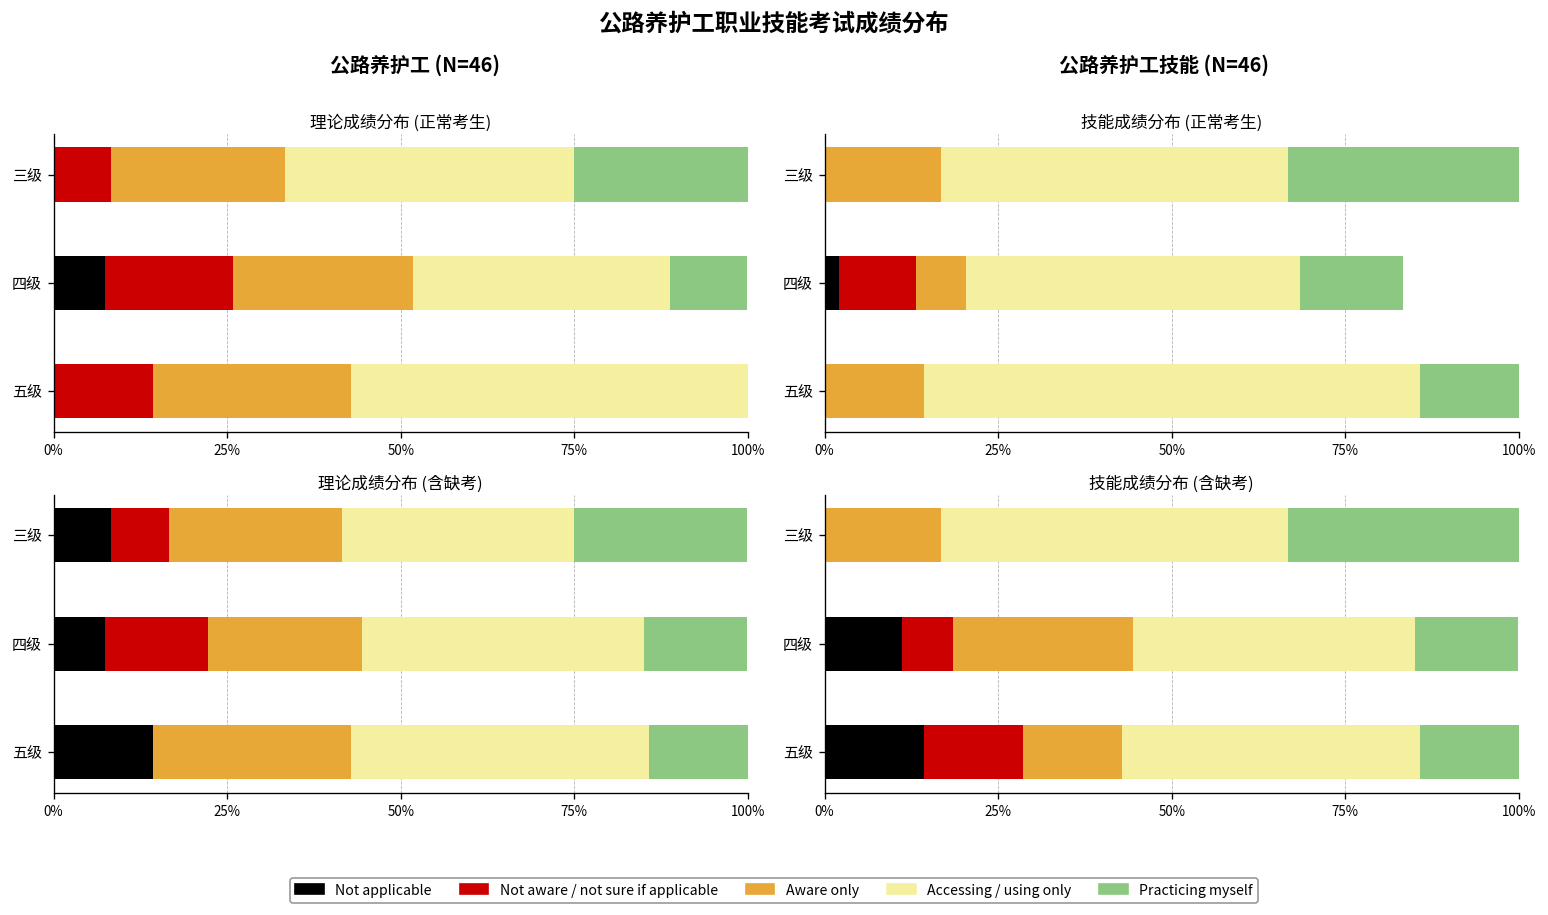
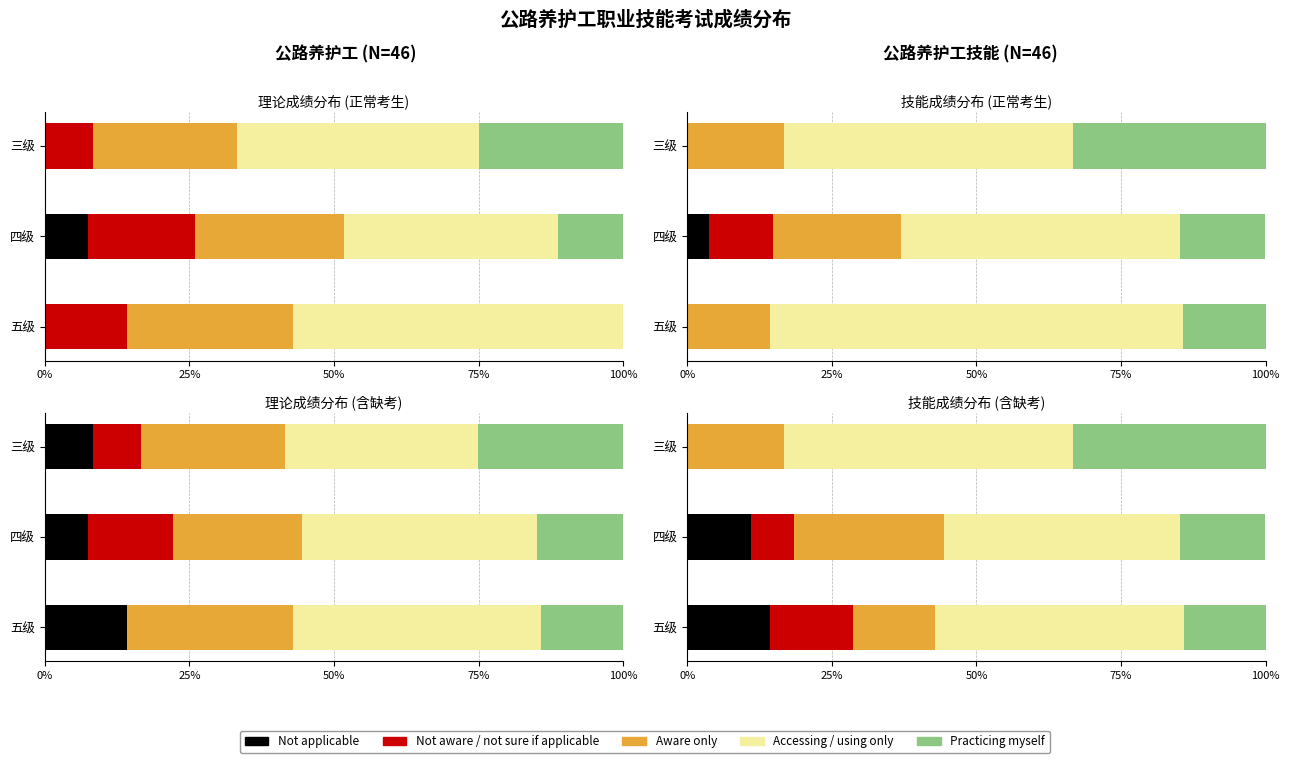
技能成绩分布 (正常考生), Not applicable, 四级: 2% -> 4%
技能成绩分布 (正常考生), Aware only, 四级: 7% -> 22%
